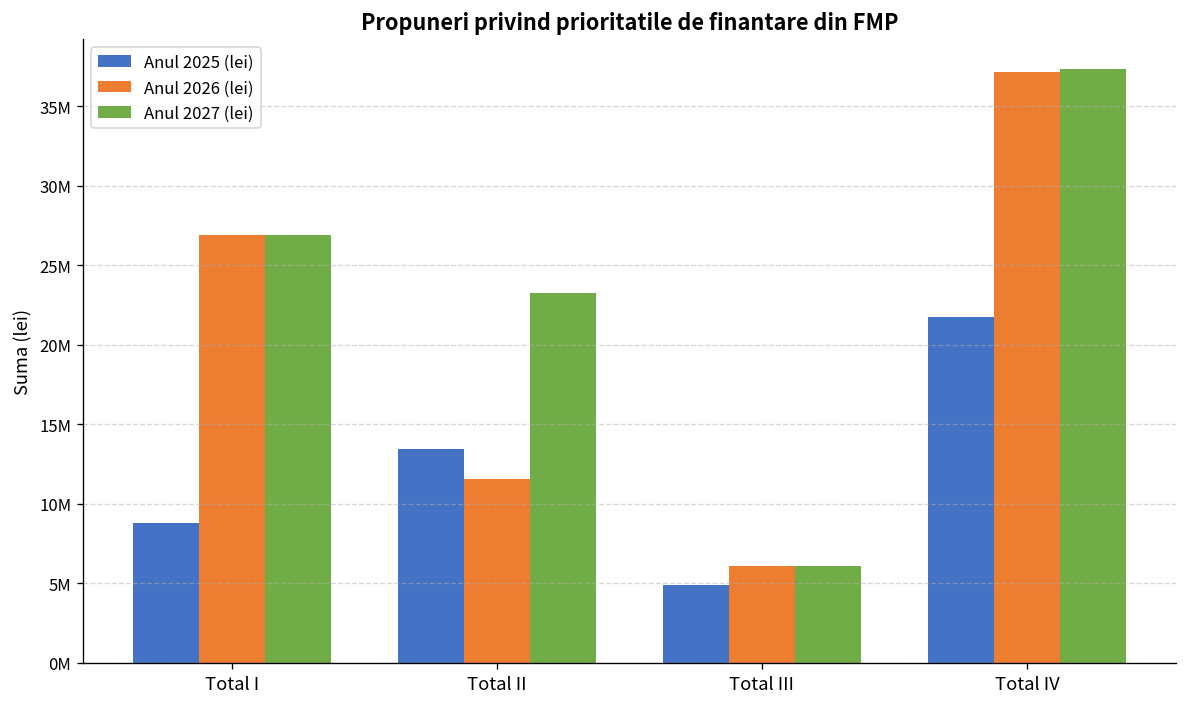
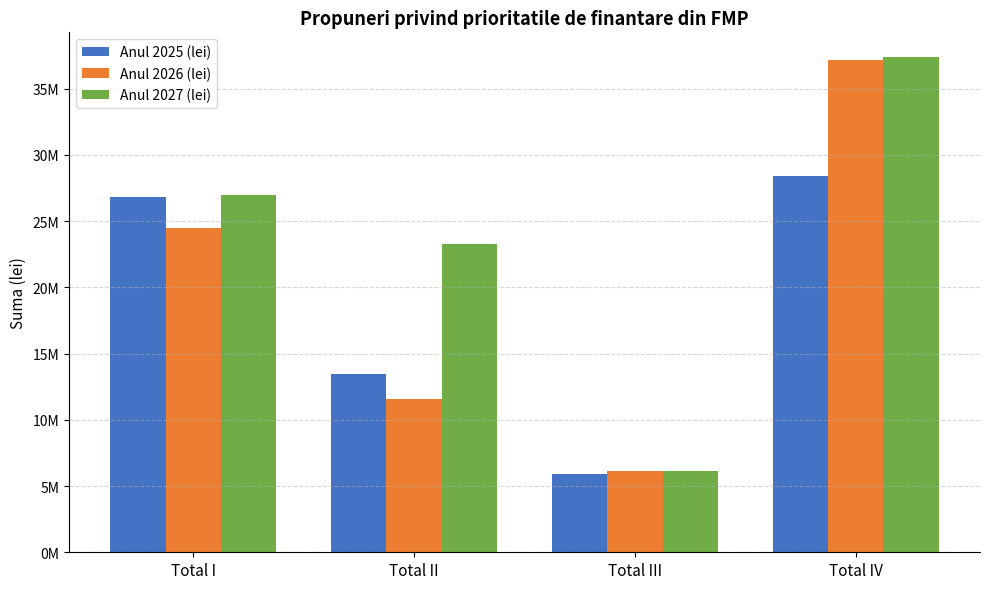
Anul 2025 (lei), Total I: 8800000 -> 26800000
Anul 2026 (lei), Total I: 26900000 -> 24500000
Anul 2025 (lei), Total III: 4900000 -> 5900000
Anul 2025 (lei), Total IV: 21700000 -> 28400000
